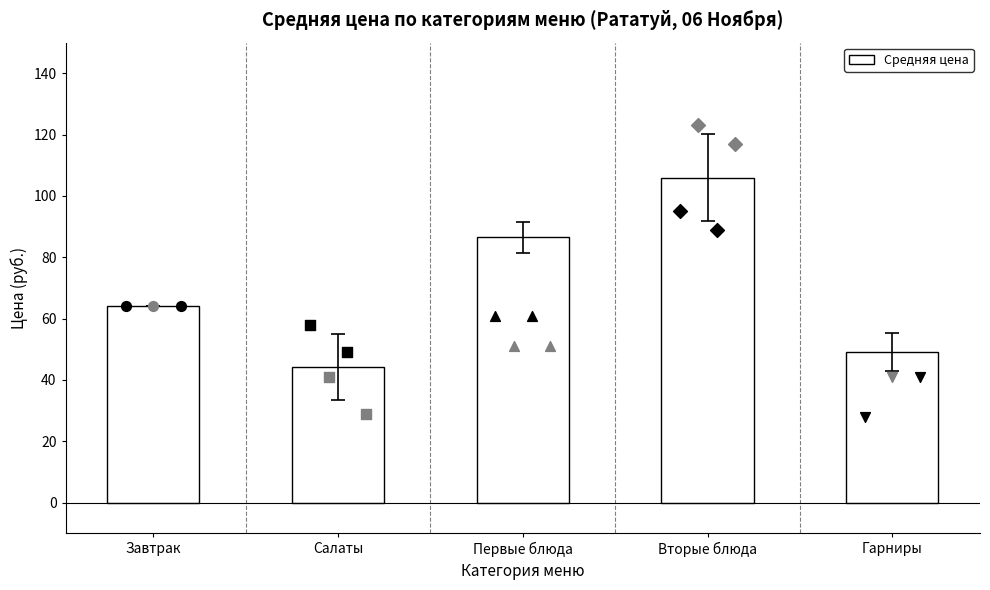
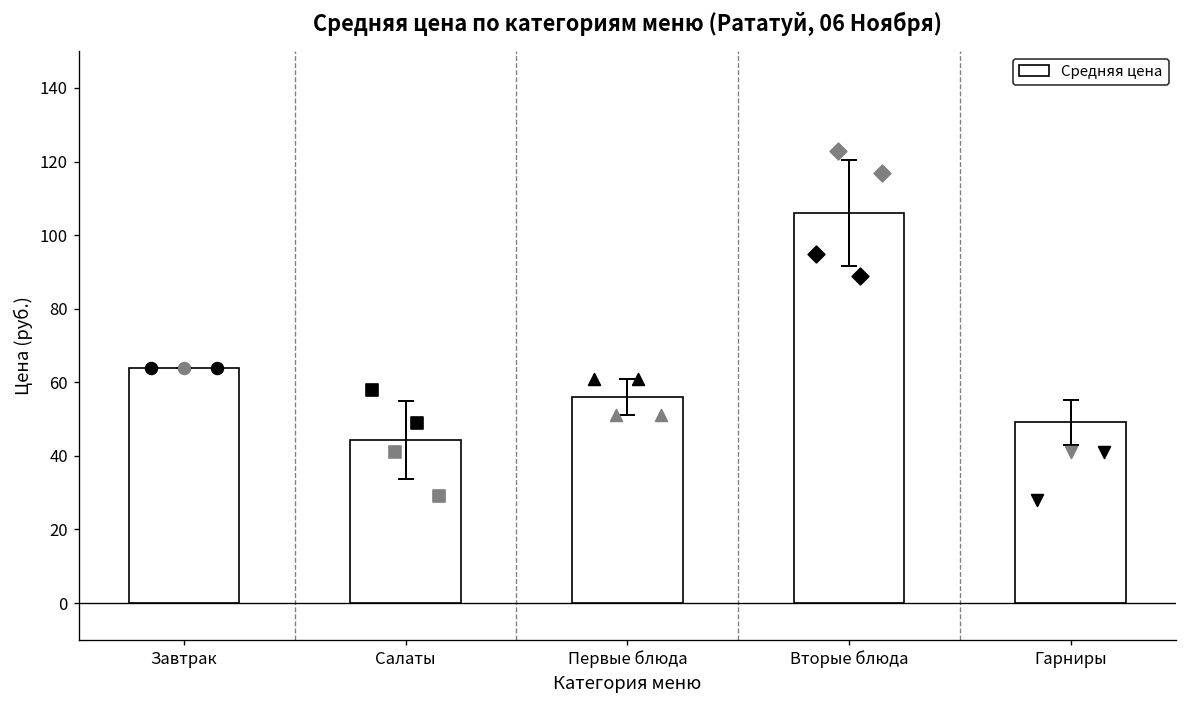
Средняя цена, Первые блюда: 87 -> 56
